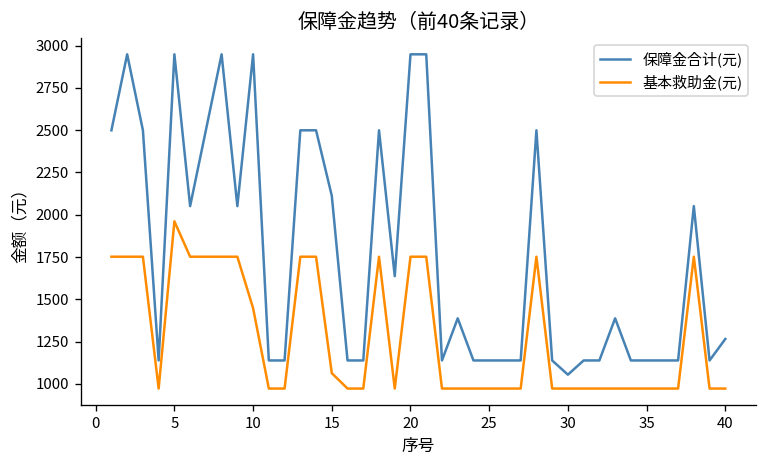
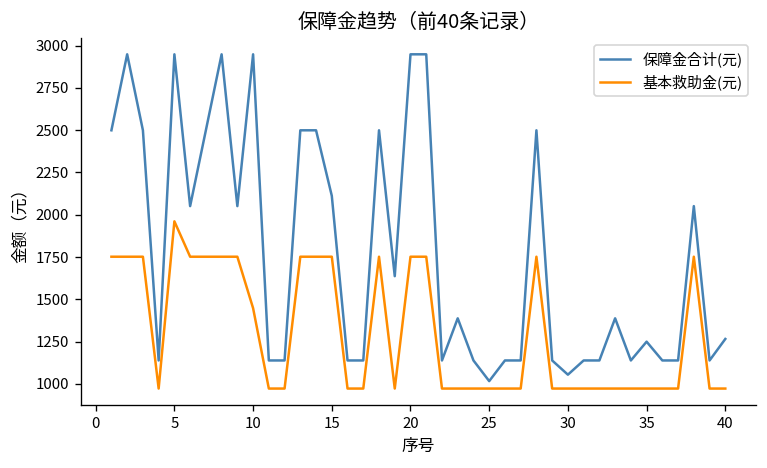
基本救助金(元), 15: 1060 -> 1750
保障金合计(元), 25: 1140 -> 1020
保障金合计(元), 35: 1140 -> 1250
